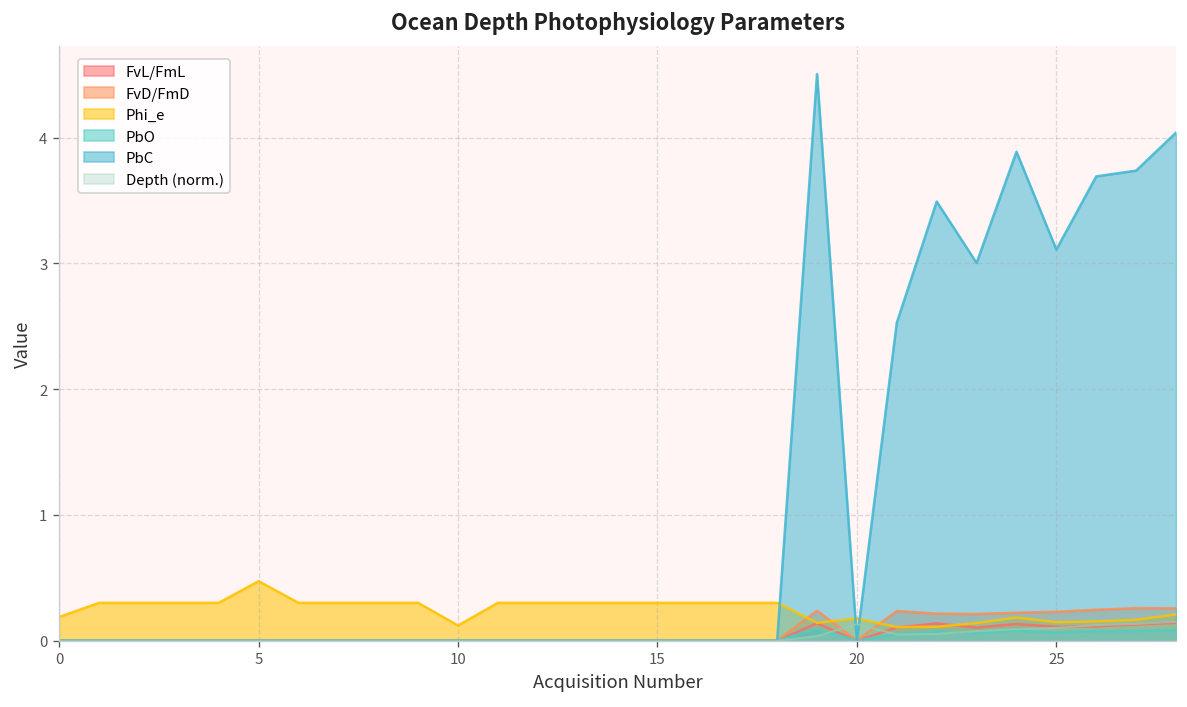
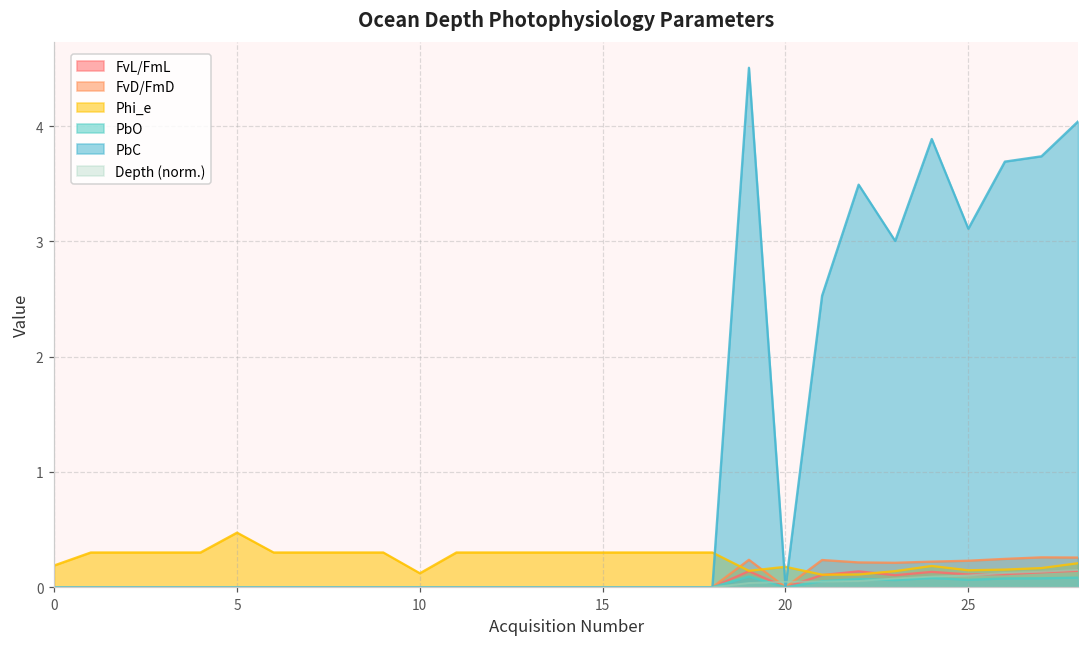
Depth (norm.), 20: 0.13 -> 0.05
